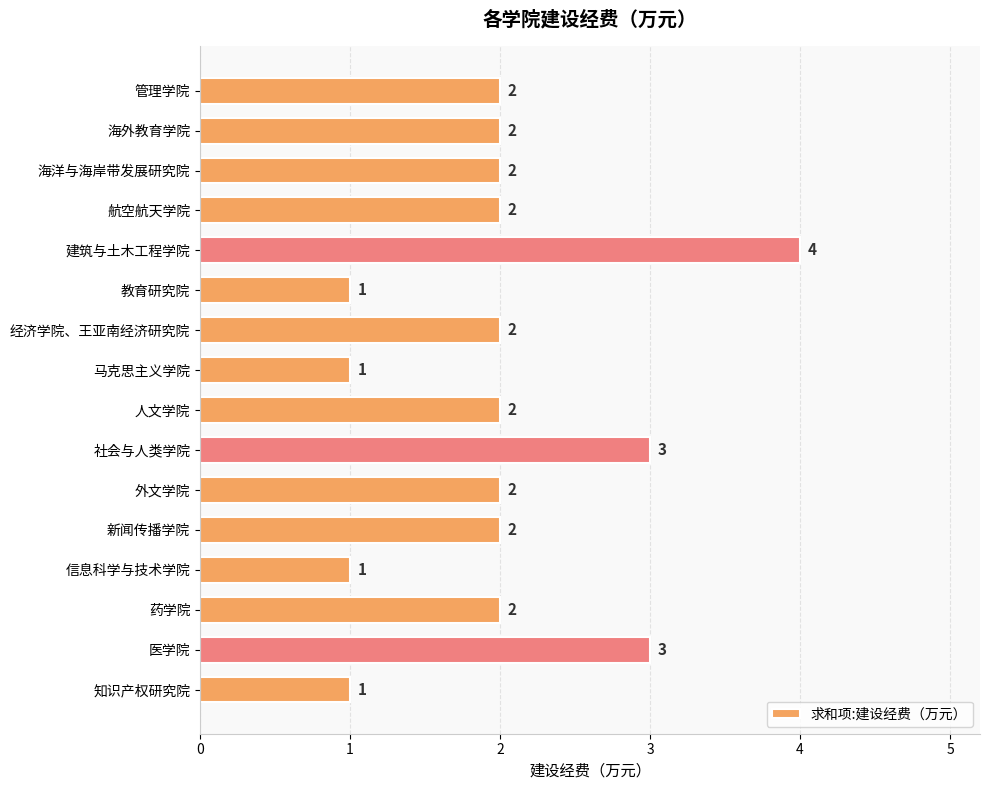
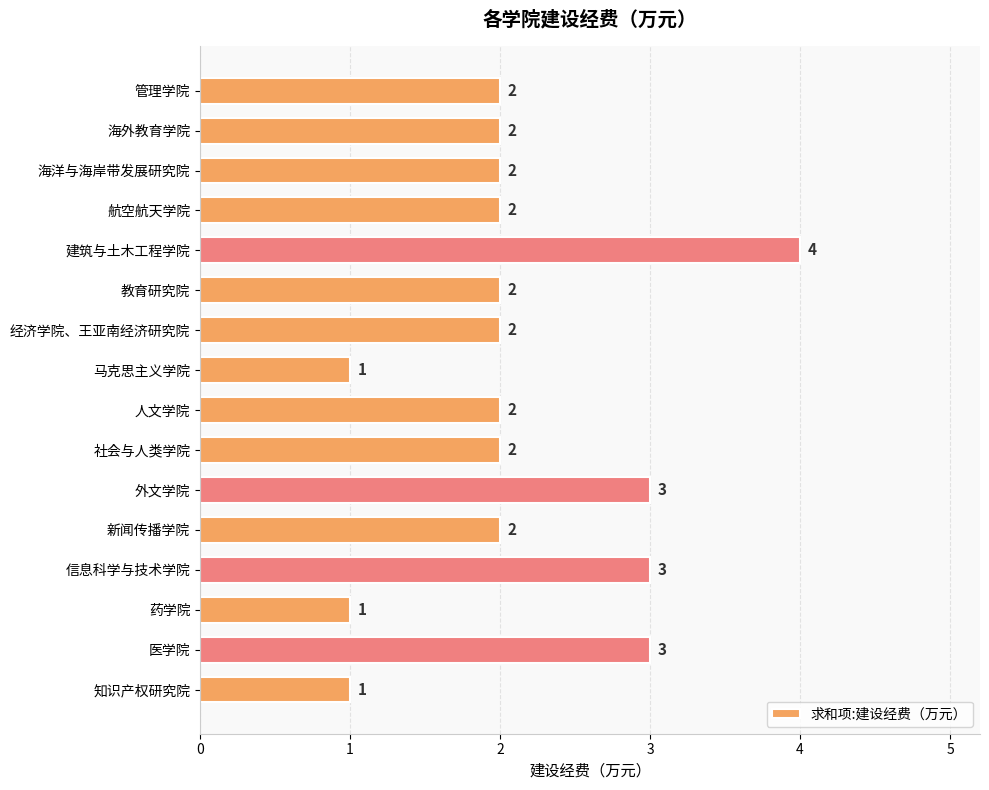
教育研究院: 1 -> 2
社会与人类学院: 3 -> 2
外文学院: 2 -> 3
信息科学与技术学院: 1 -> 3
药学院: 2 -> 1
